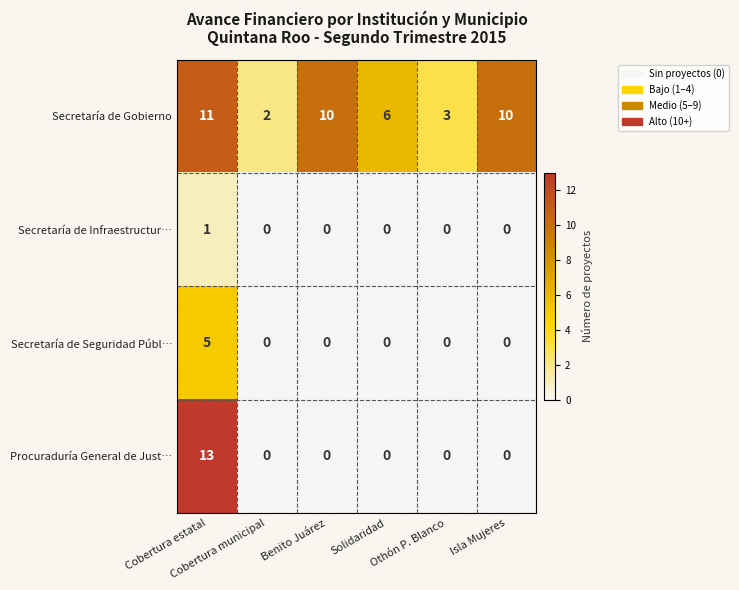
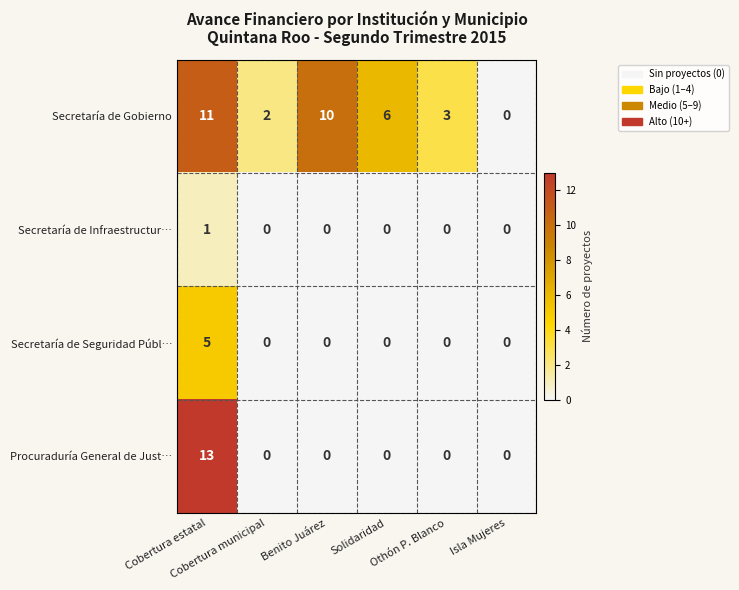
Secretaría de Gobierno, Isla Mujeres: 10 -> 0
